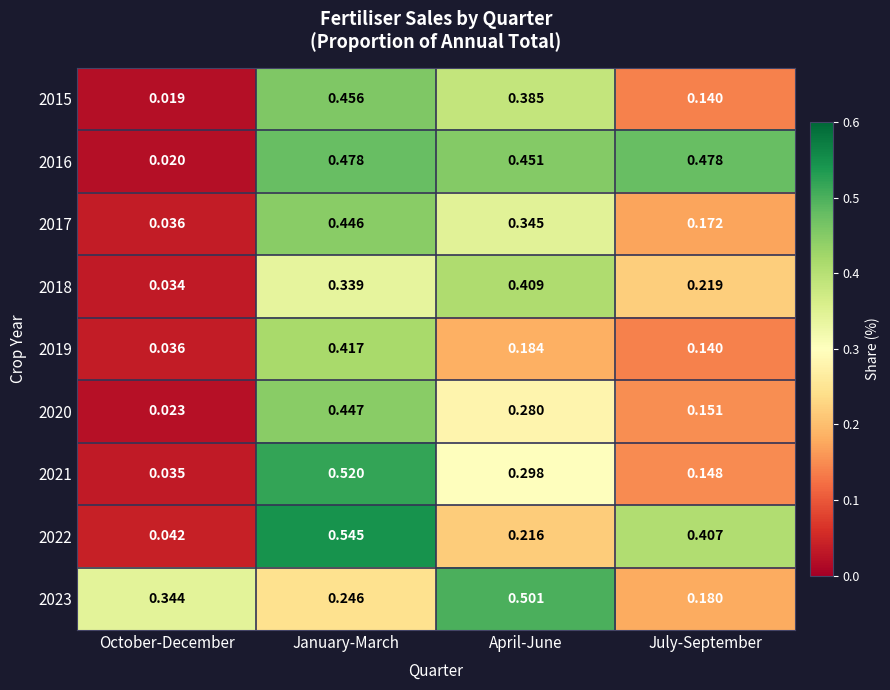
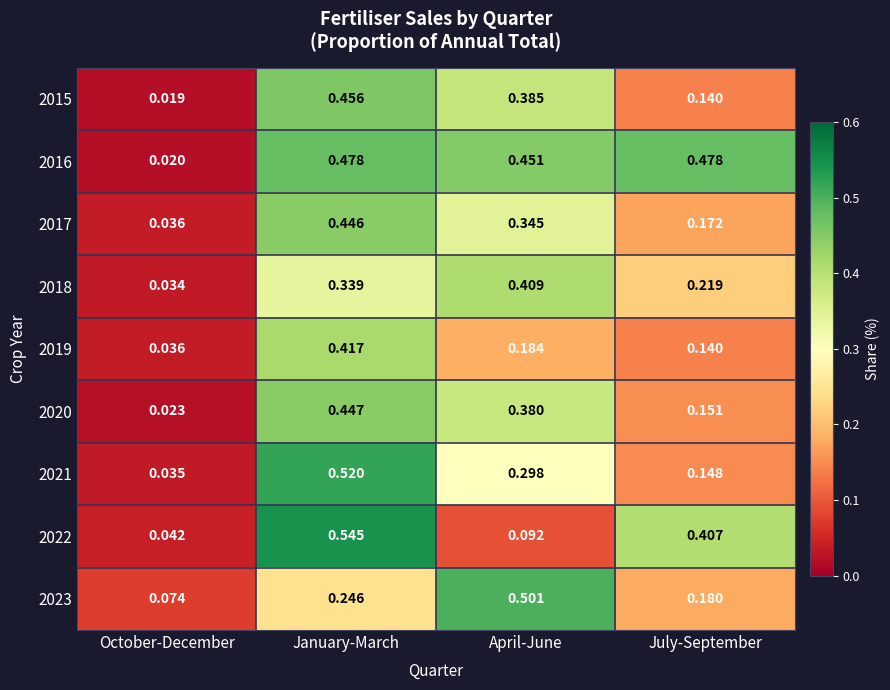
2020, April-June: 0.280 -> 0.380
2022, April-June: 0.216 -> 0.092
2023, October-December: 0.344 -> 0.074
